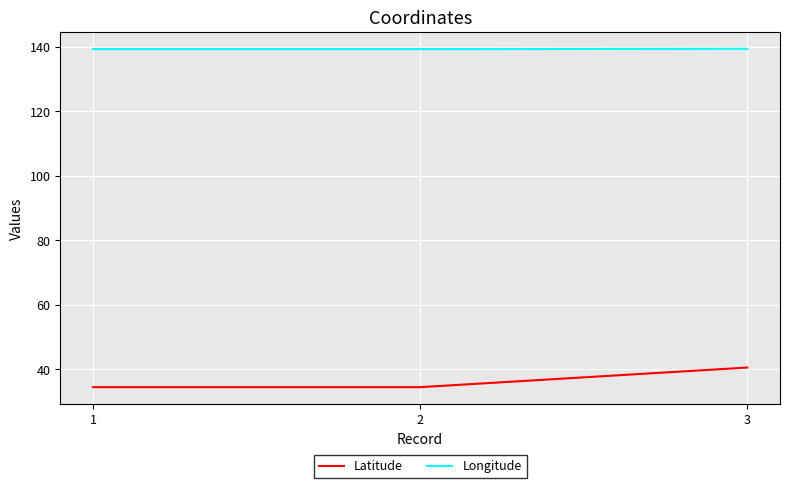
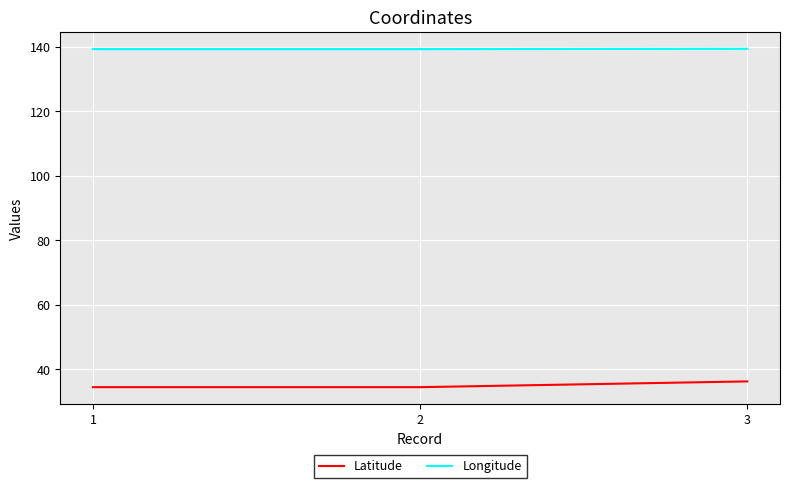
Latitude, 3: 40 -> 36
